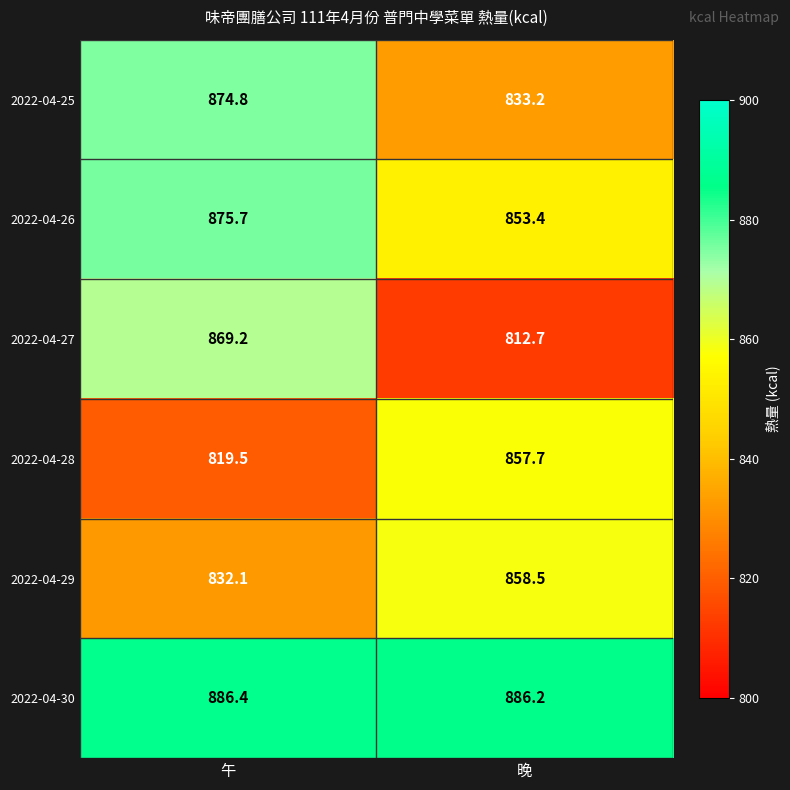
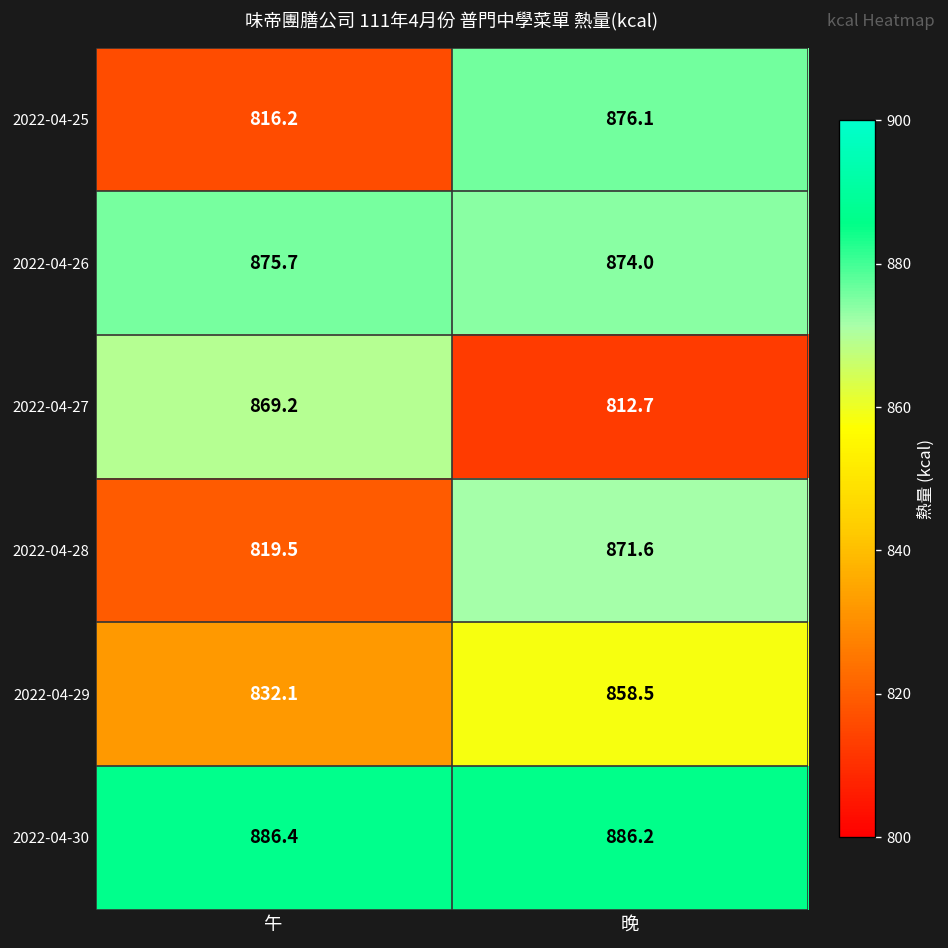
2022-04-25, 午: 874.8 -> 816.2
2022-04-25, 晚: 833.2 -> 876.1
2022-04-26, 晚: 853.4 -> 874.0
2022-04-28, 晚: 857.7 -> 871.6
